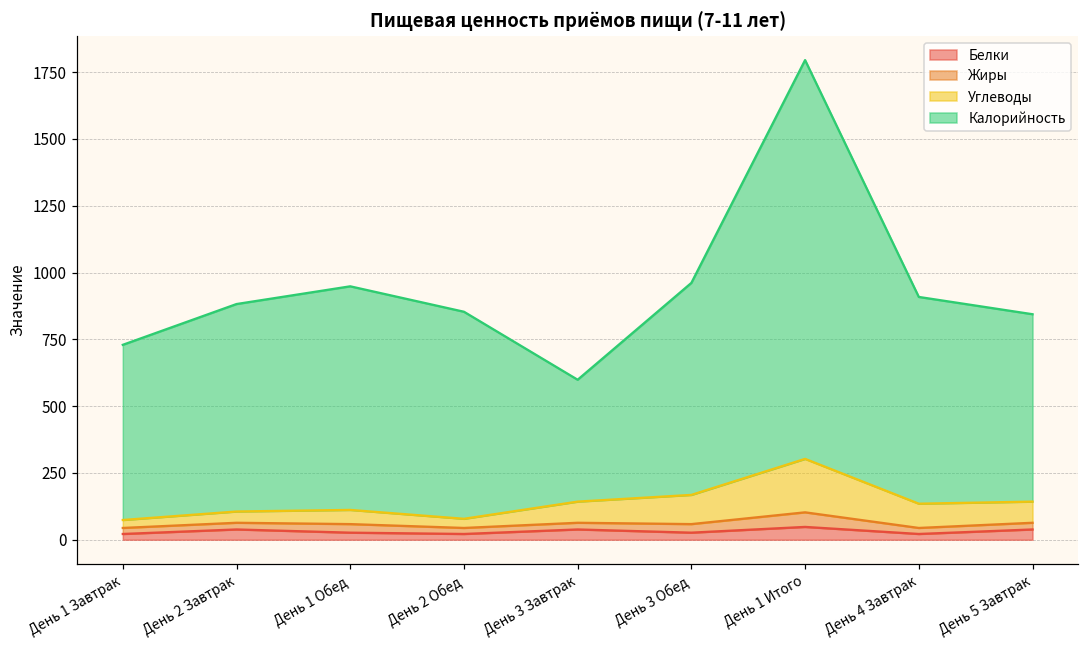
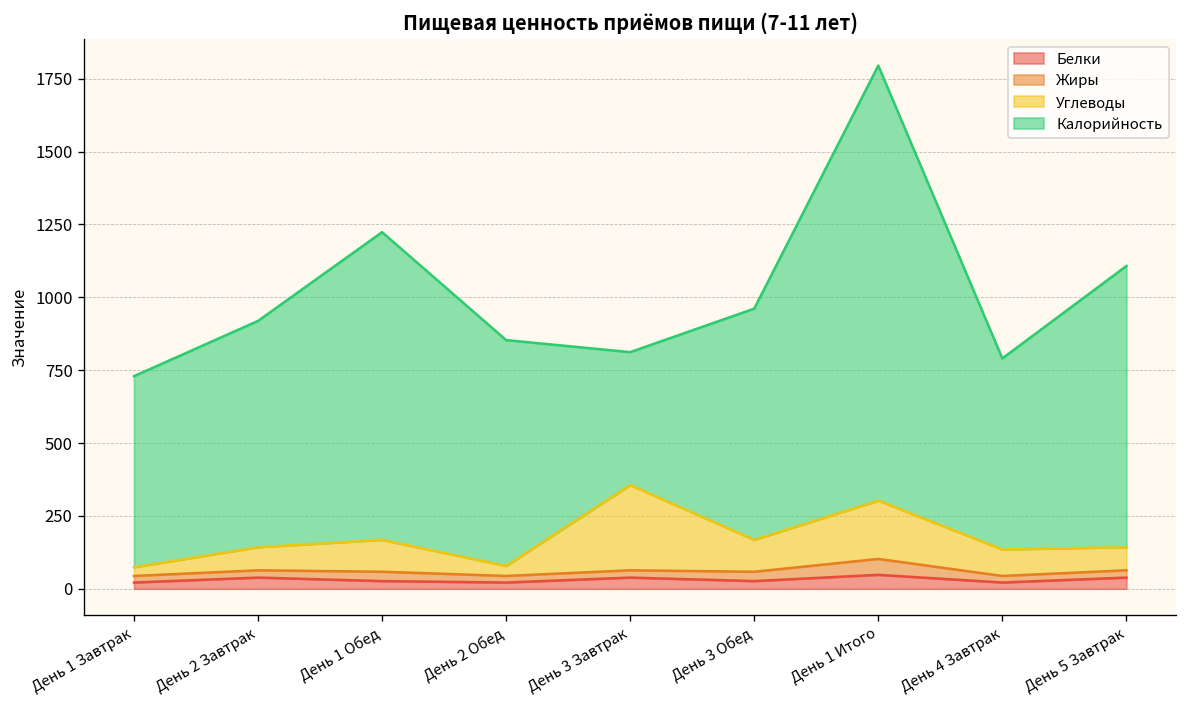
Углеводы, День 2 Завтрак: 40 -> 80
Углеводы, День 1 Обед: 50 -> 110
Калорийность, День 1 Обед: 840 -> 1060
Углеводы, День 3 Завтрак: 80 -> 290
Калорийность, День 4 Завтрак: 770 -> 660
Калорийность, День 5 Завтрак: 700 -> 960
